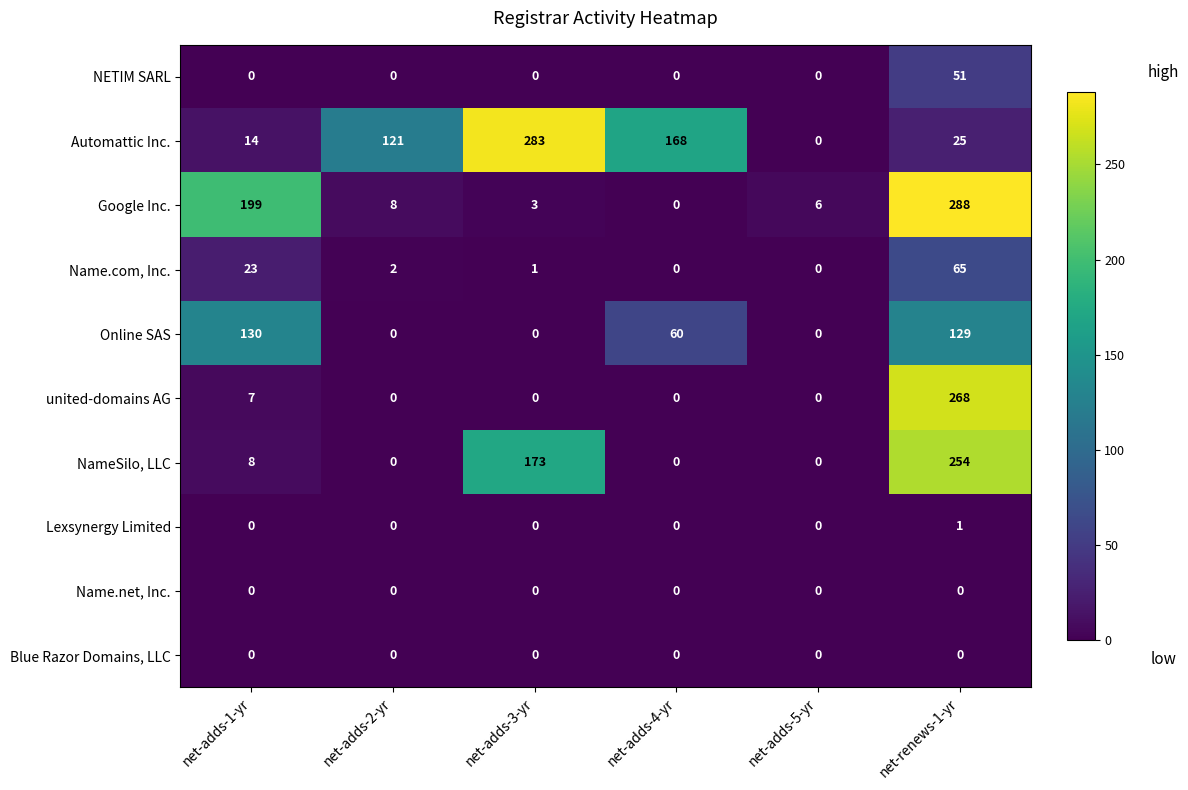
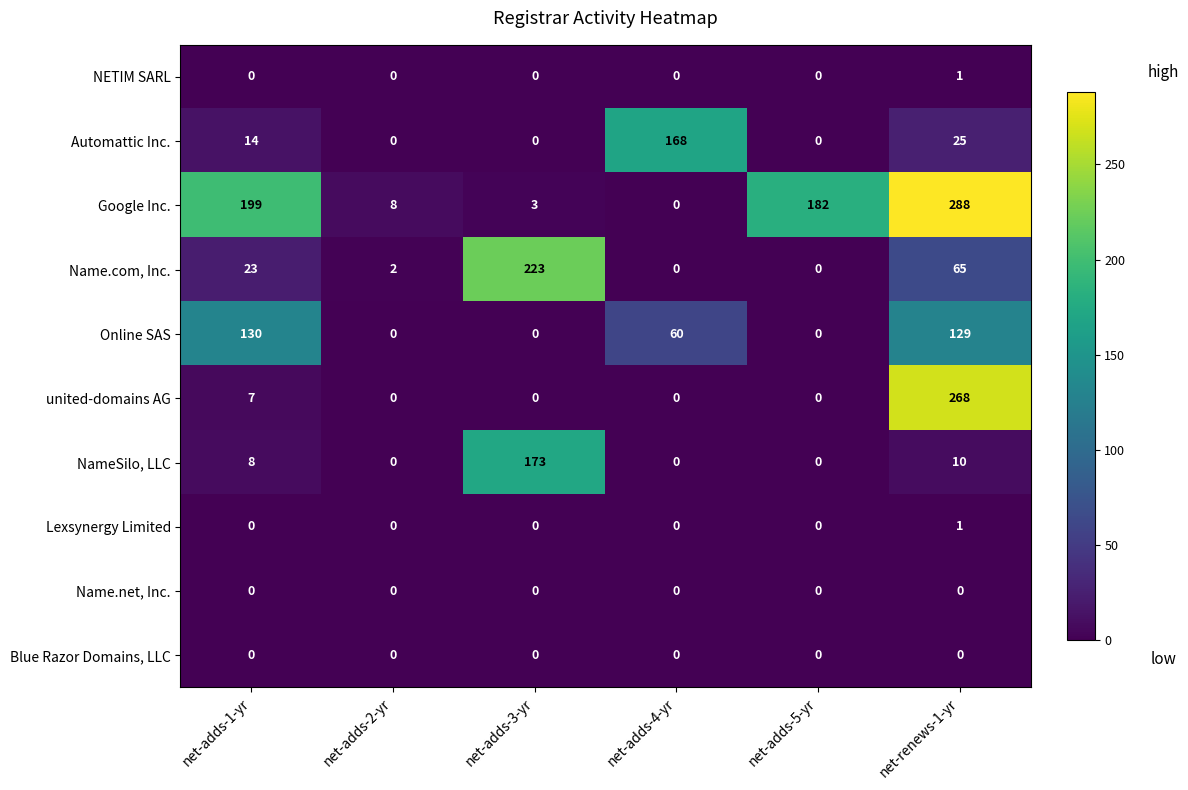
NETIM SARL, net-renews-1-yr: 51 -> 1
Automattic Inc., net-adds-2-yr: 121 -> 0
Automattic Inc., net-adds-3-yr: 283 -> 0
Google Inc., net-adds-5-yr: 6 -> 182
Name.com, Inc., net-adds-3-yr: 1 -> 223
NameSilo, LLC, net-renews-1-yr: 254 -> 10
